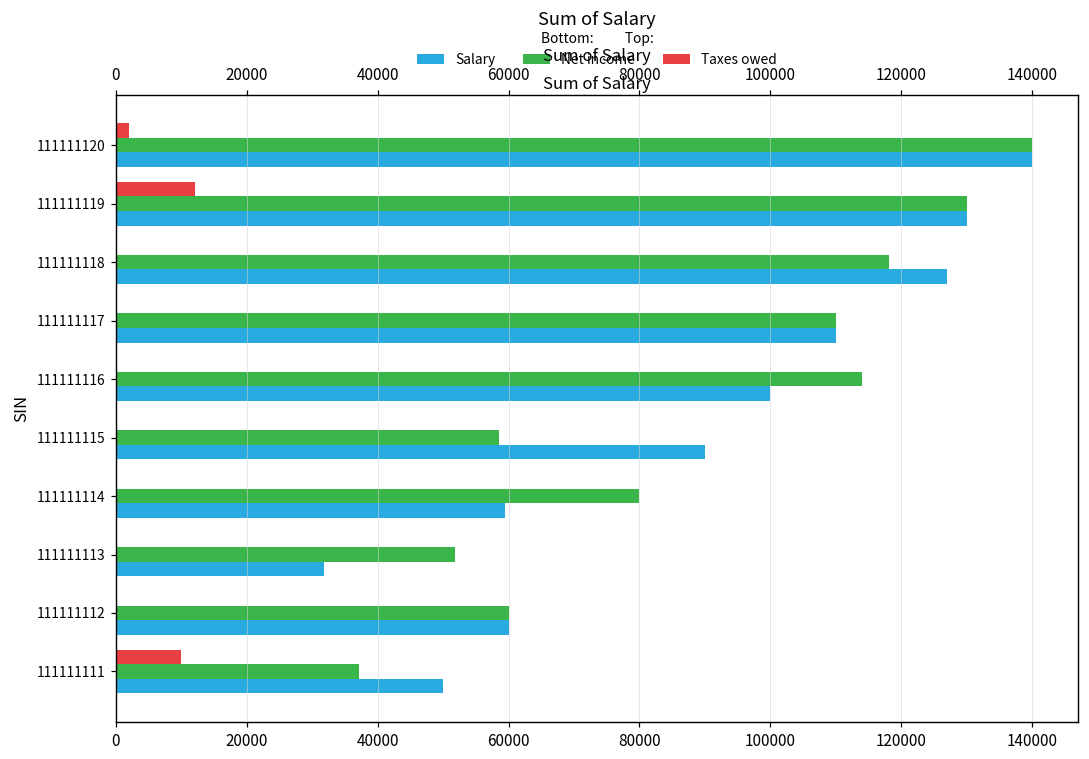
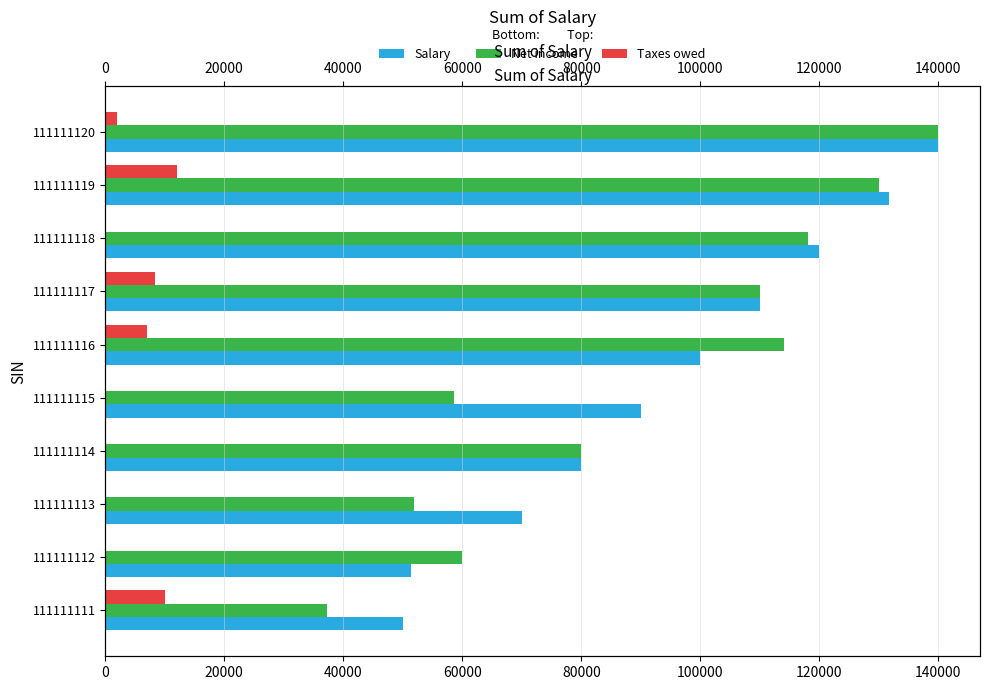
Salary, 111111119: 130000 -> 132000
Salary, 111111118: 127000 -> 120000
Taxes owed, 111111117: 0 -> 8000
Taxes owed, 111111116: 0 -> 7000
Salary, 111111114: 59000 -> 80000
Salary, 111111113: 32000 -> 70000
Salary, 111111112: 60000 -> 51000
